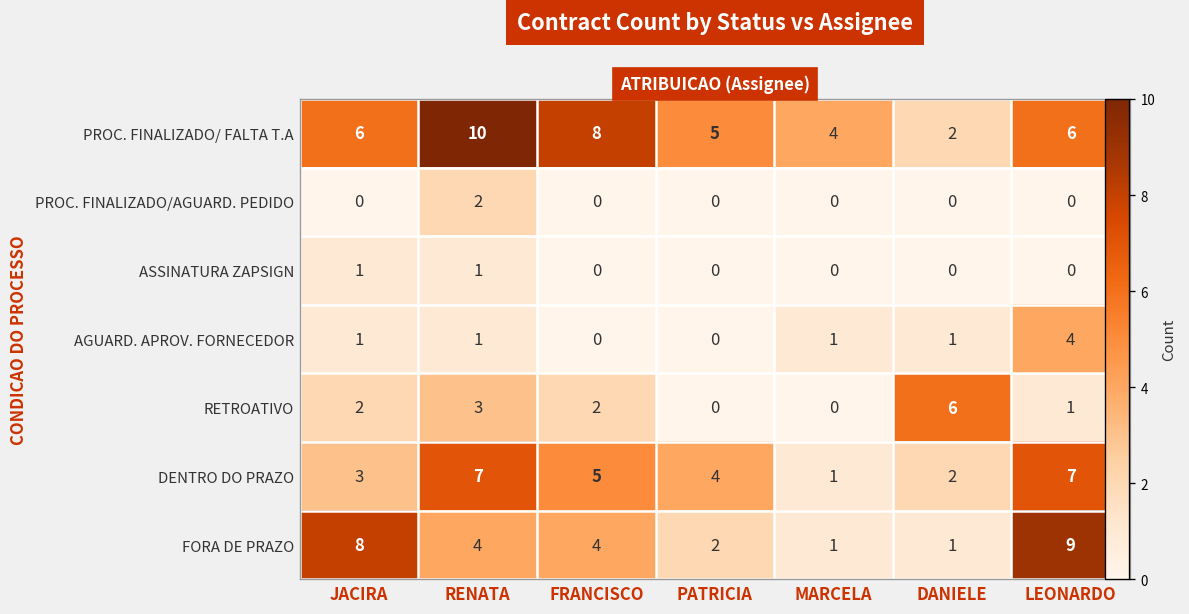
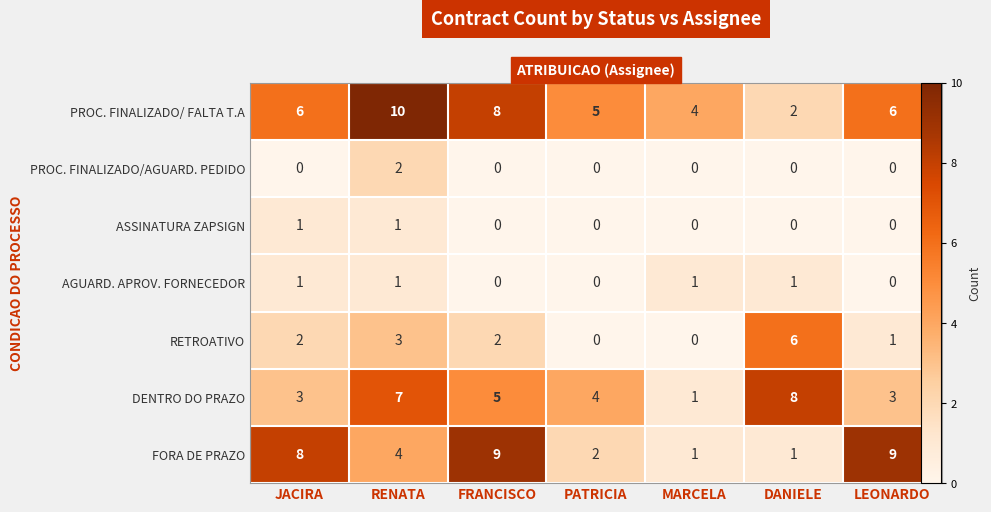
AGUARD. APROV. FORNECEDOR, LEONARDO: 4 -> 0
DENTRO DO PRAZO, DANIELE: 2 -> 8
DENTRO DO PRAZO, LEONARDO: 7 -> 3
FORA DE PRAZO, FRANCISCO: 4 -> 9
